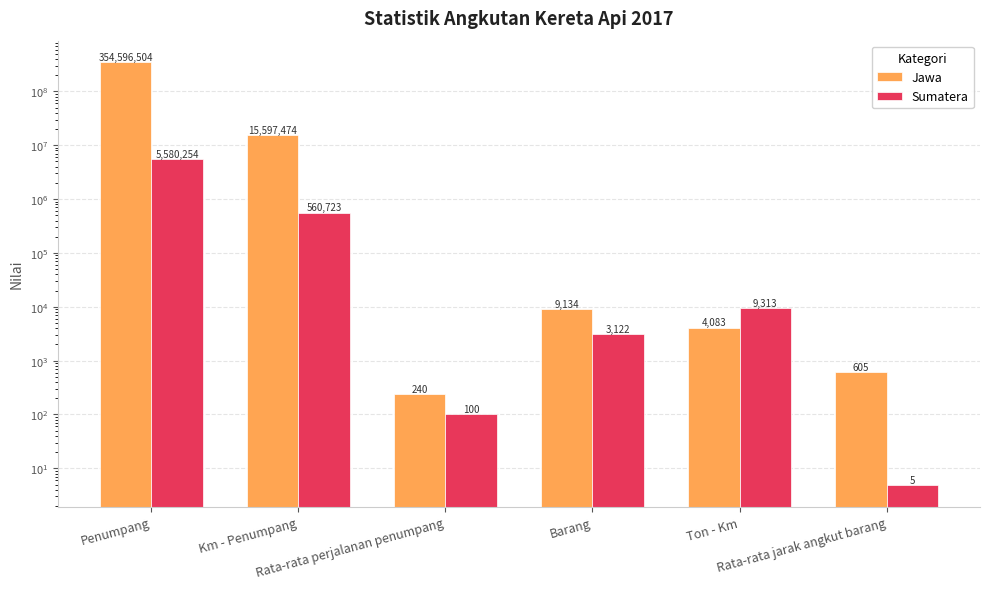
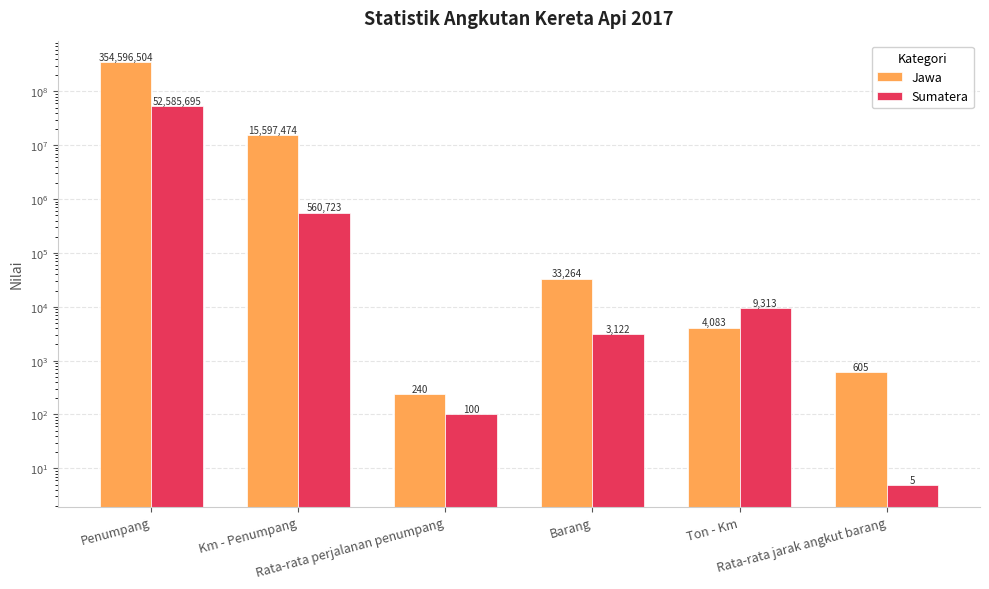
Sumatera, Penumpang: 5,580,254 -> 52,585,695
Jawa, Barang: 9,134 -> 33,264
